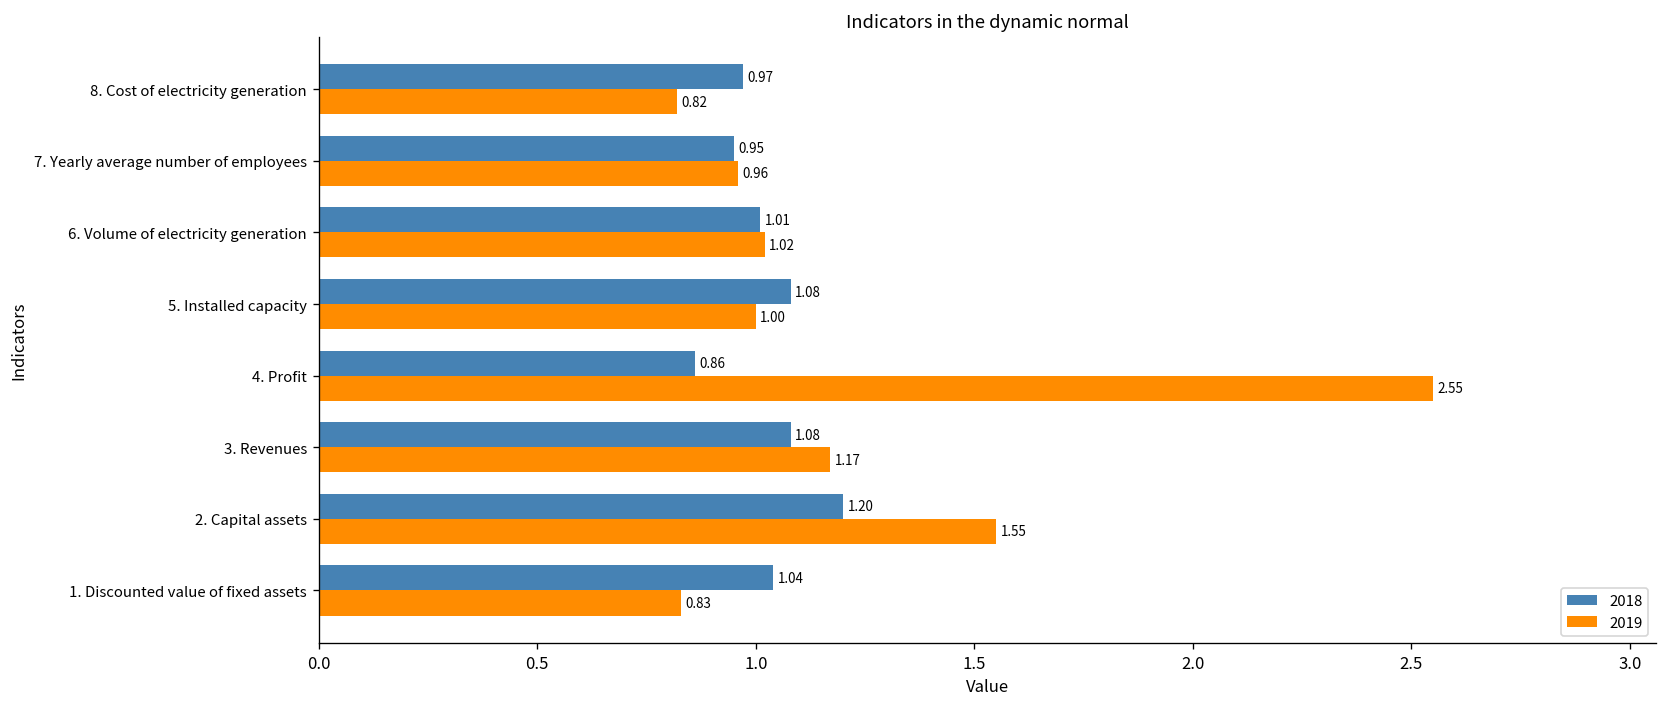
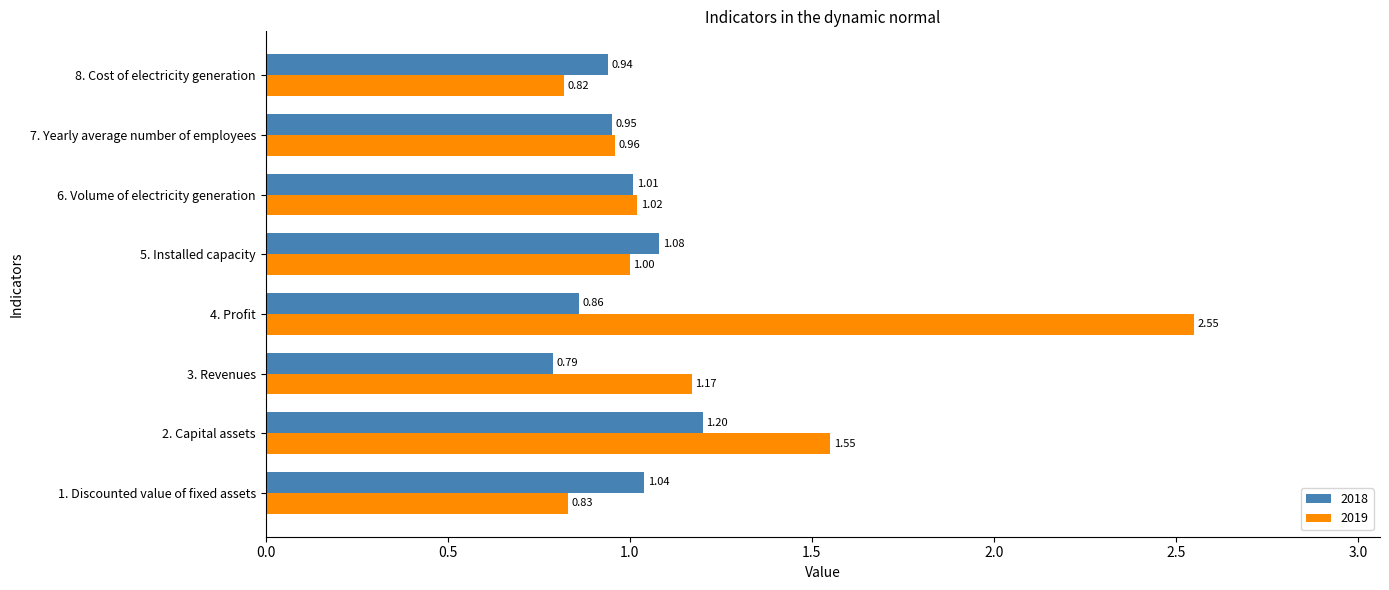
2018, 8. Cost of electricity generation: 0.97 -> 0.94
2018, 3. Revenues: 1.08 -> 0.79
